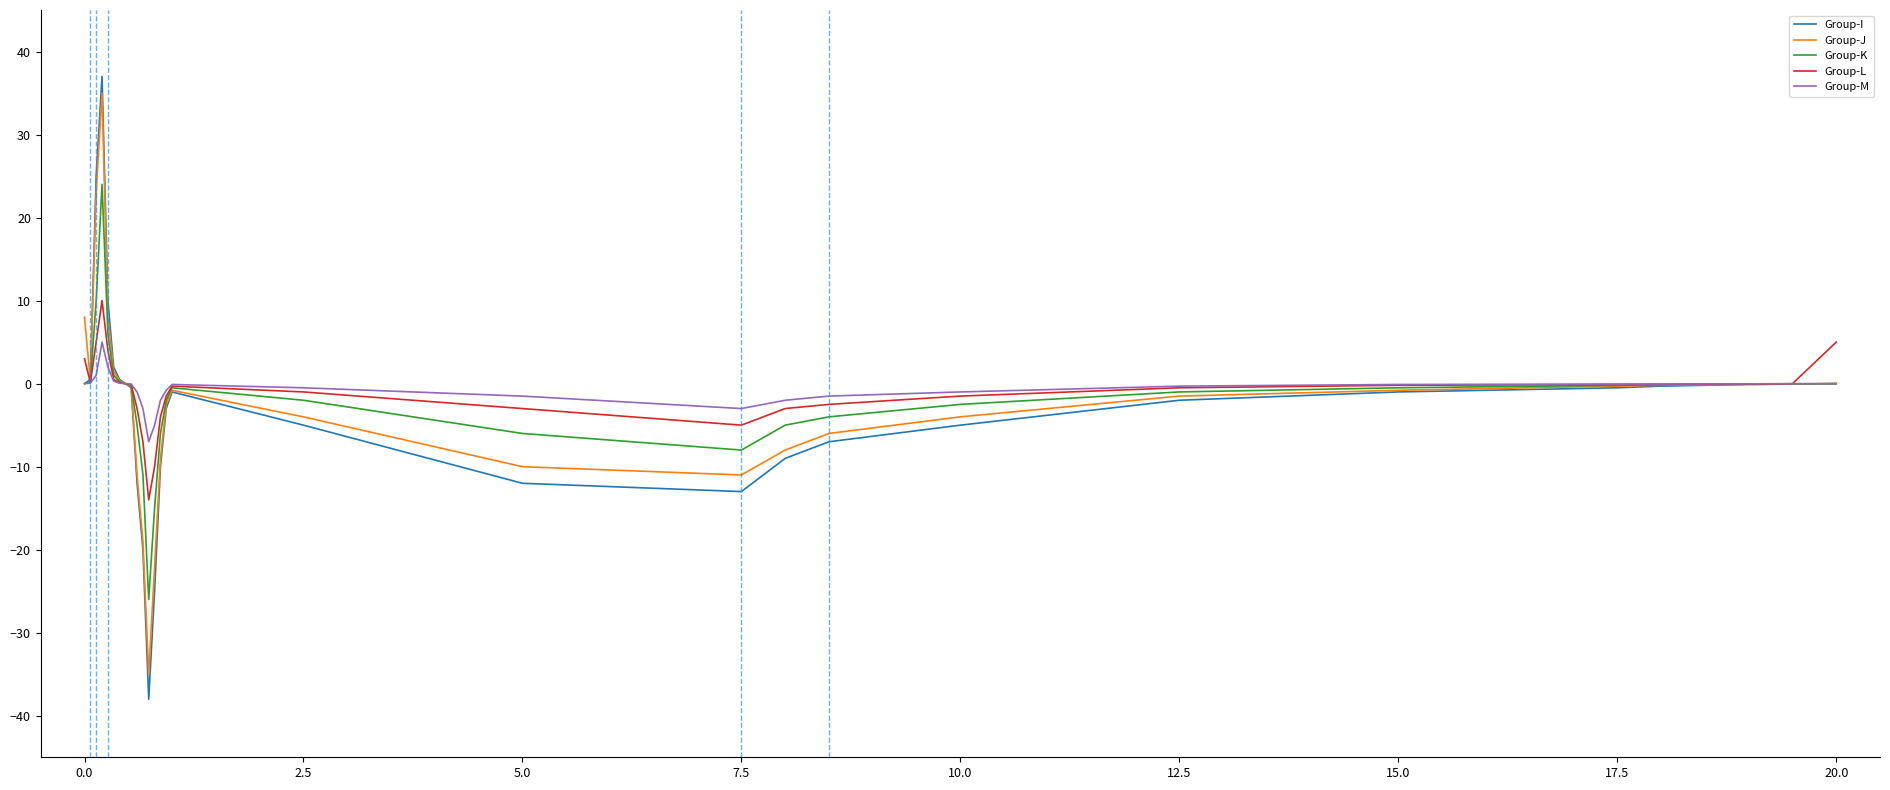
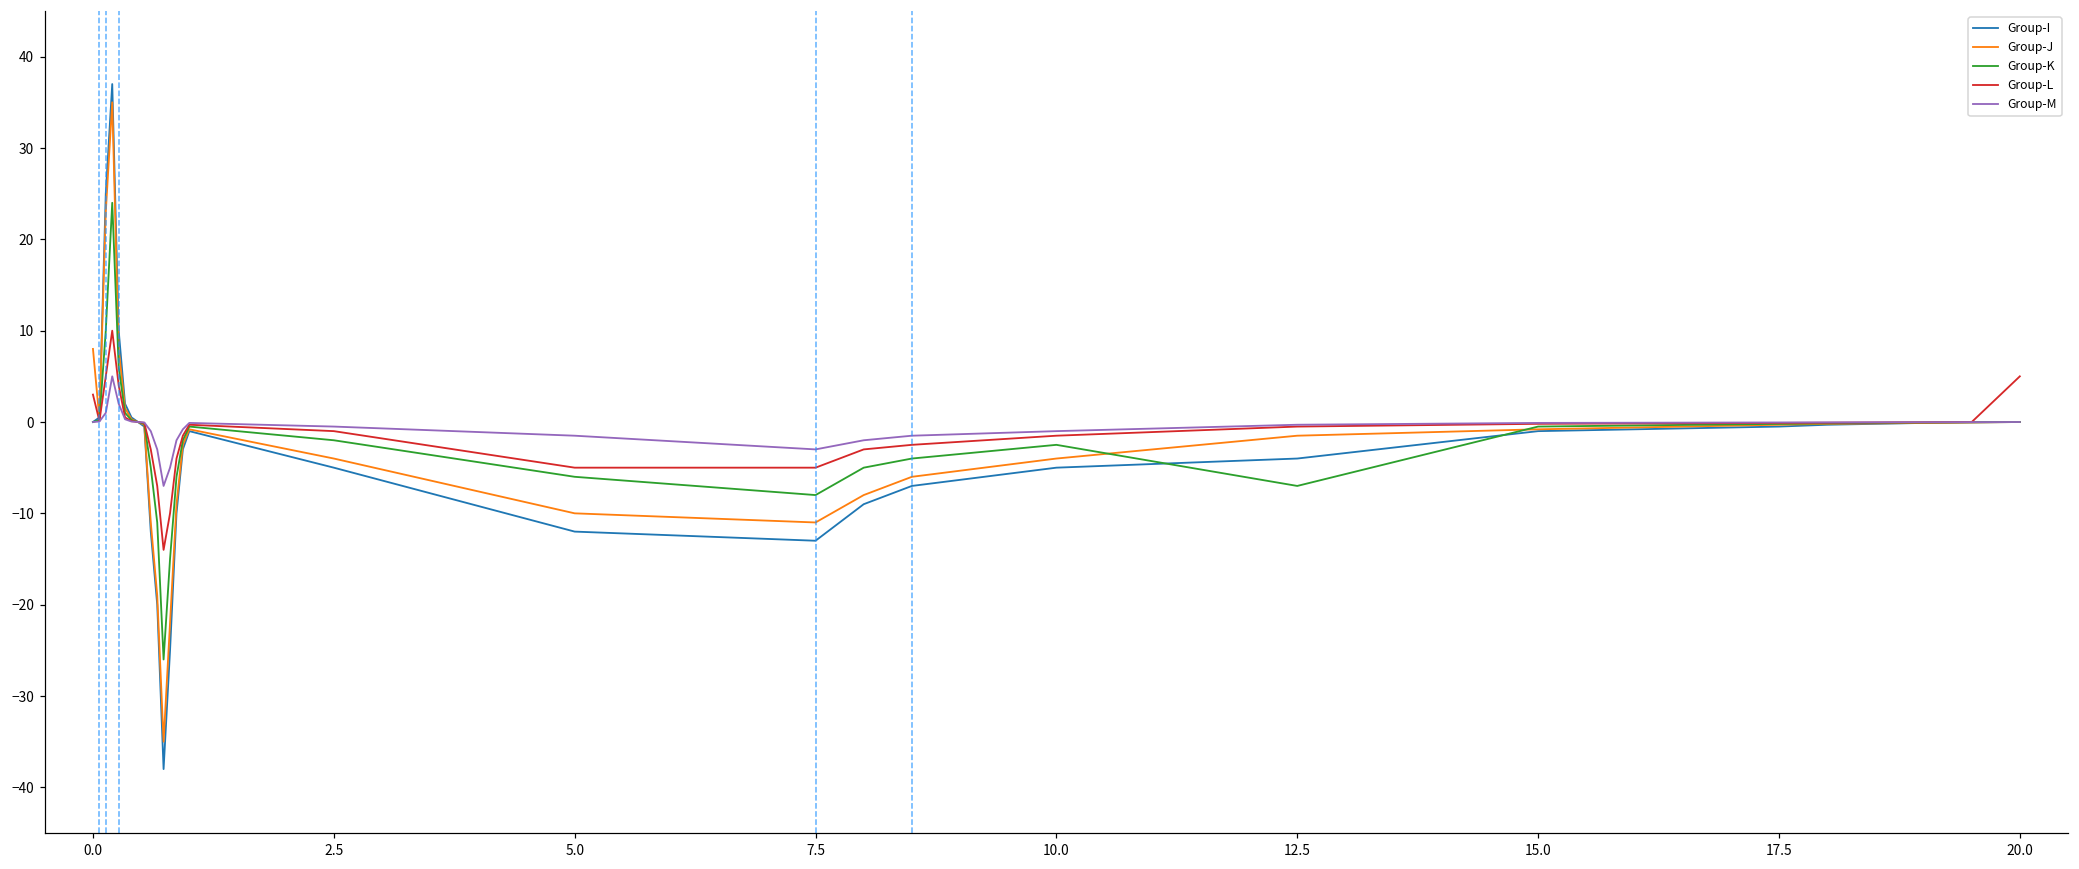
Group-L, 5.0: -3 -> -5
Group-I, 12.5: -2 -> -4
Group-K, 12.5: -1 -> -7
